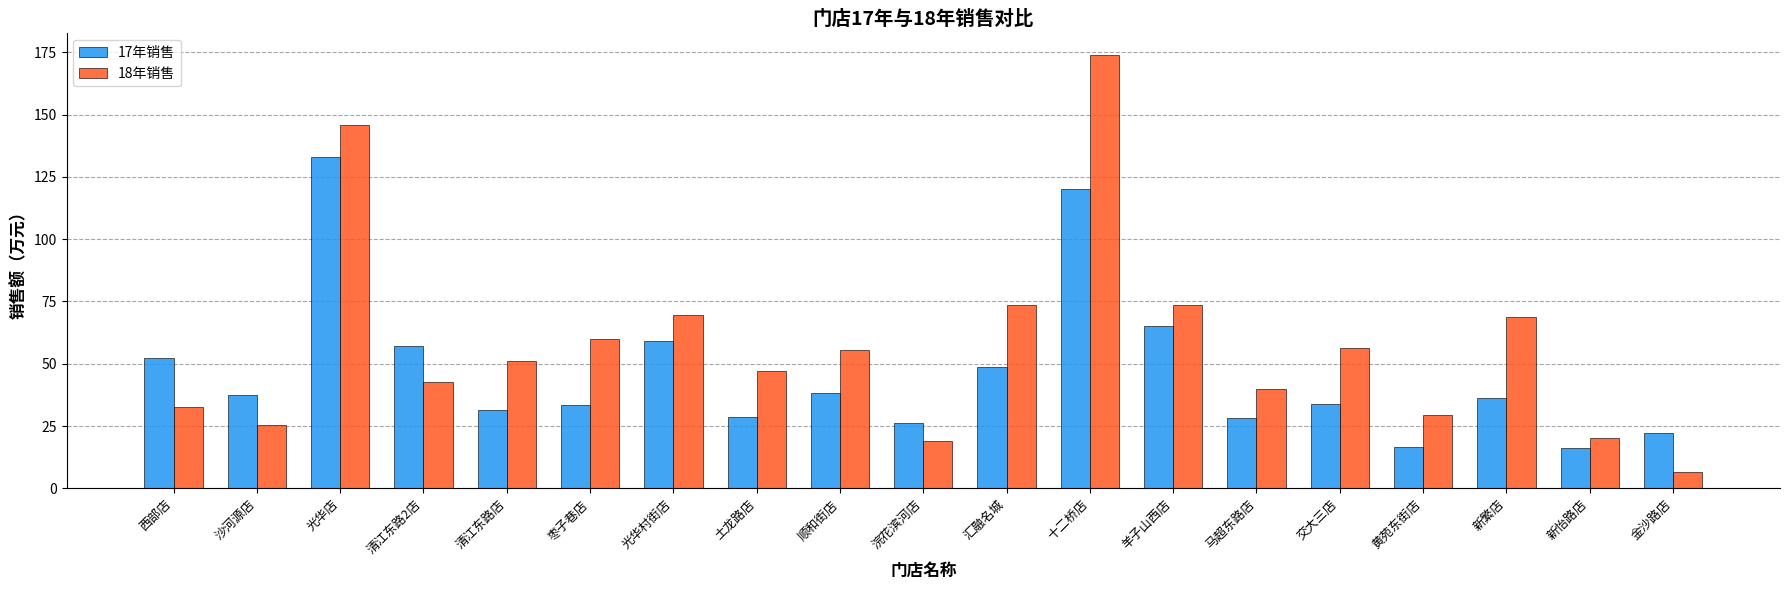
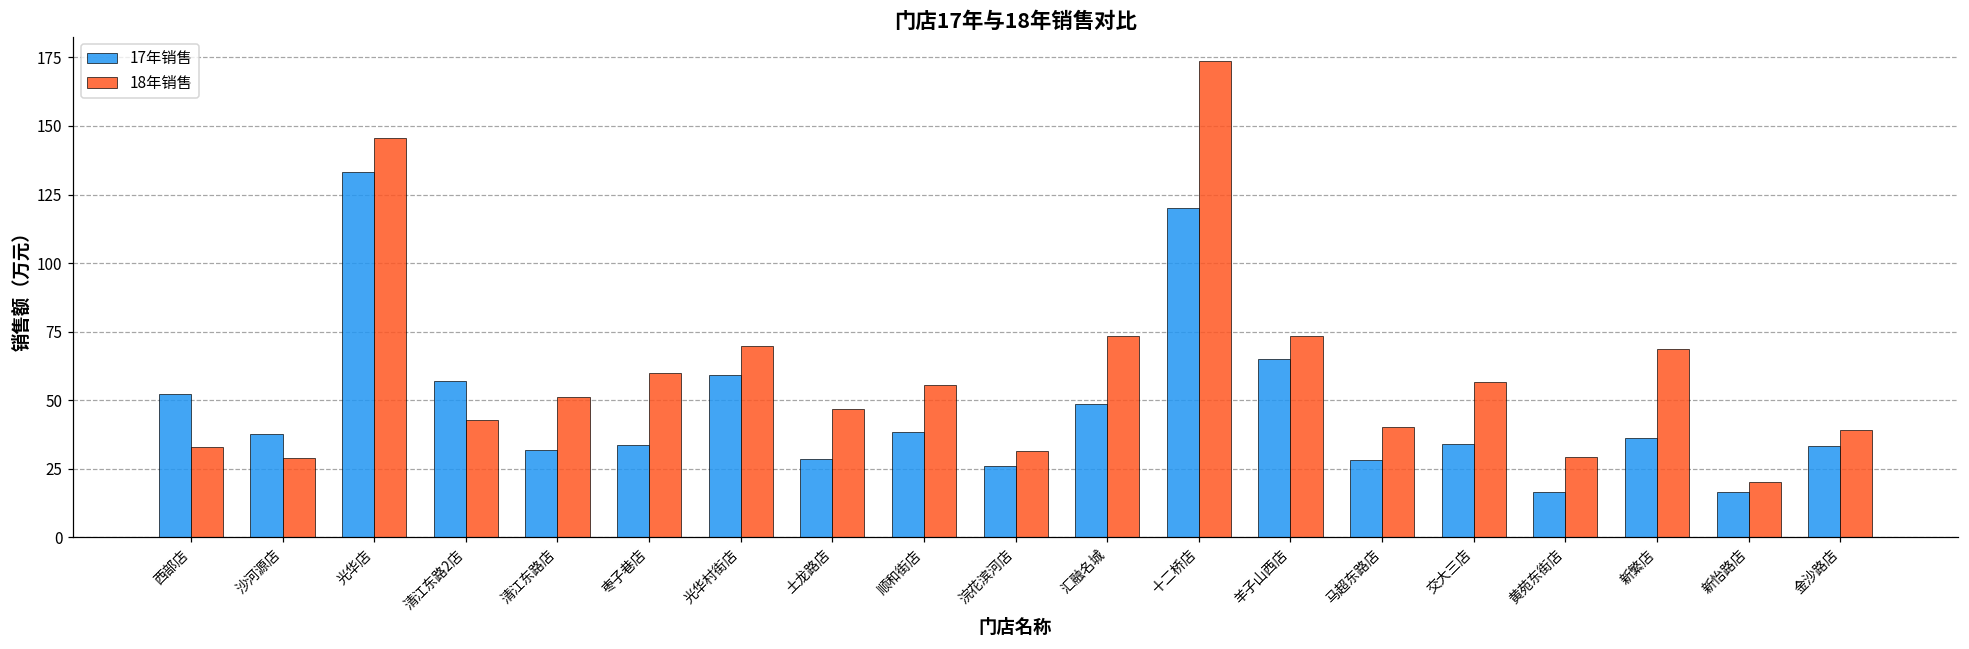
18年销售, 沙河源店: 25 -> 29
18年销售, 浣花滨河店: 19 -> 31
17年销售, 金沙路店: 22 -> 33
18年销售, 金沙路店: 7 -> 39
